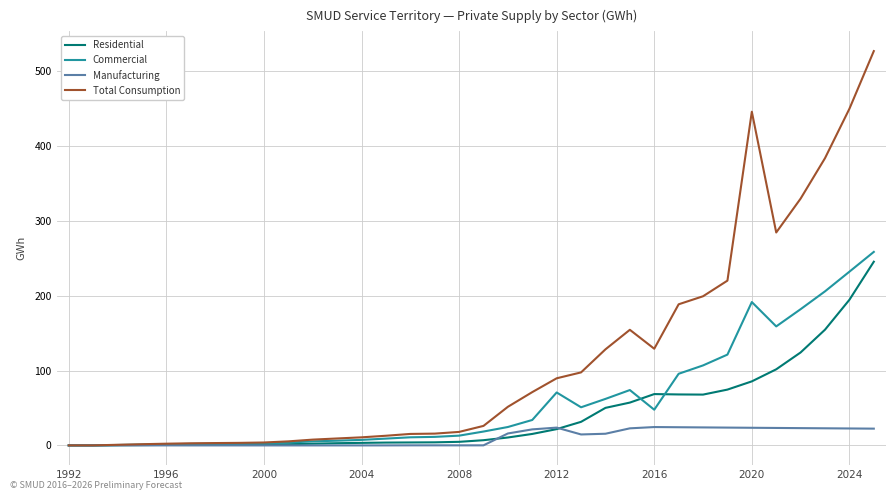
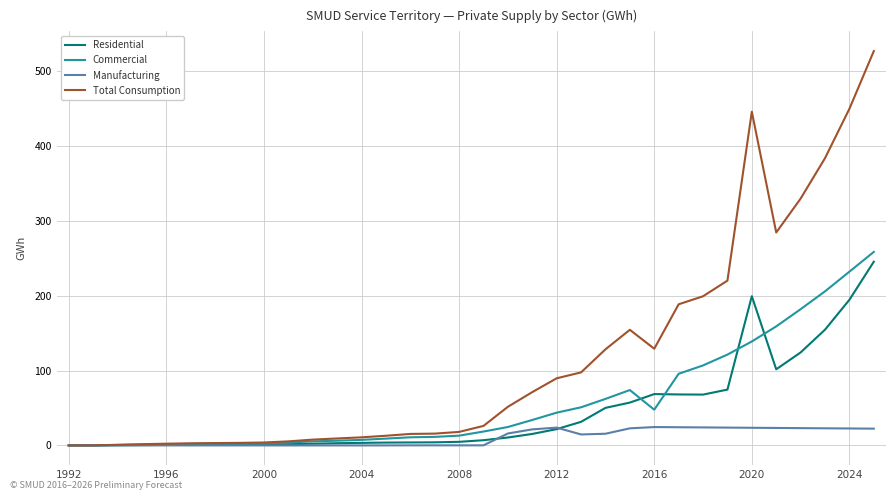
Commercial, 2012: 70 -> 40
Residential, 2020: 90 -> 200
Commercial, 2020: 190 -> 140
